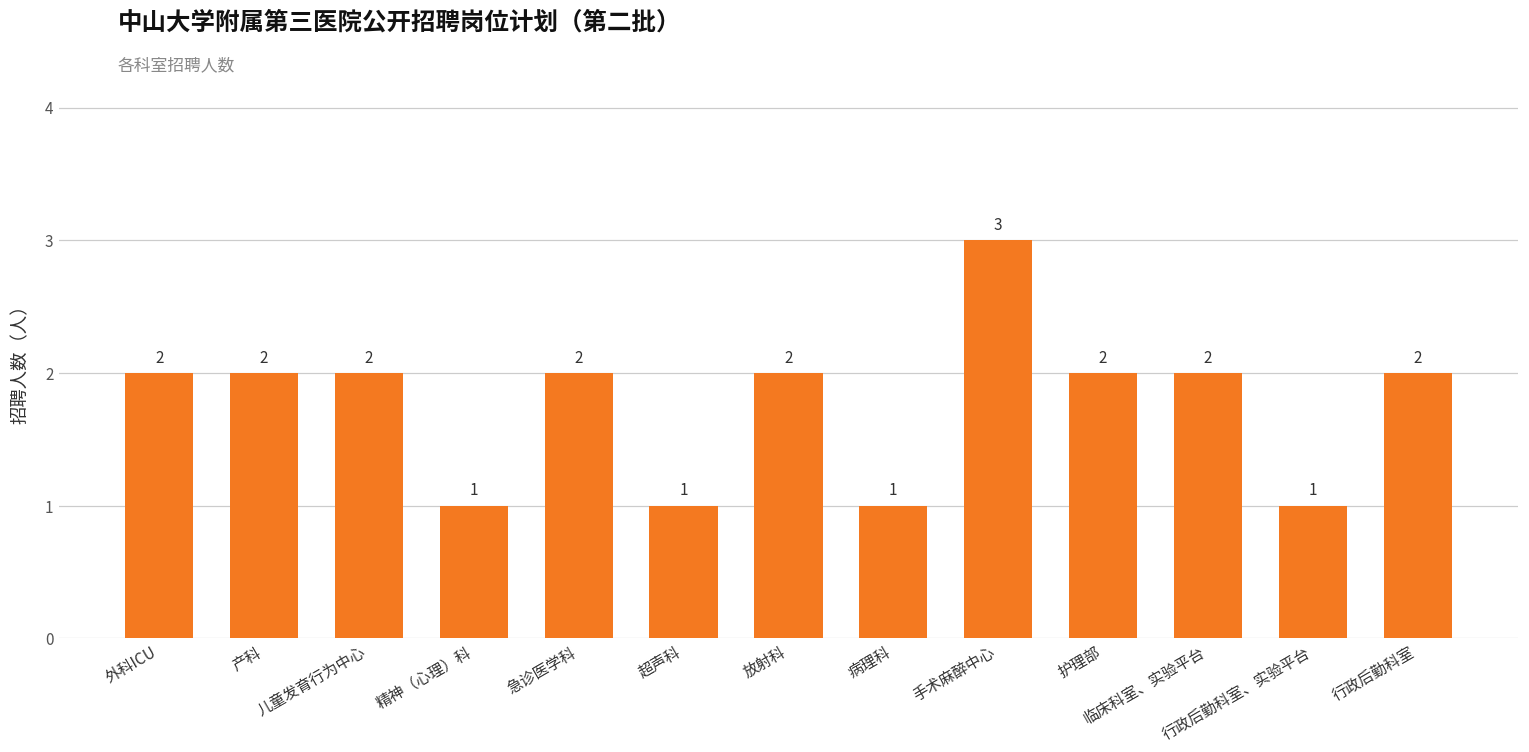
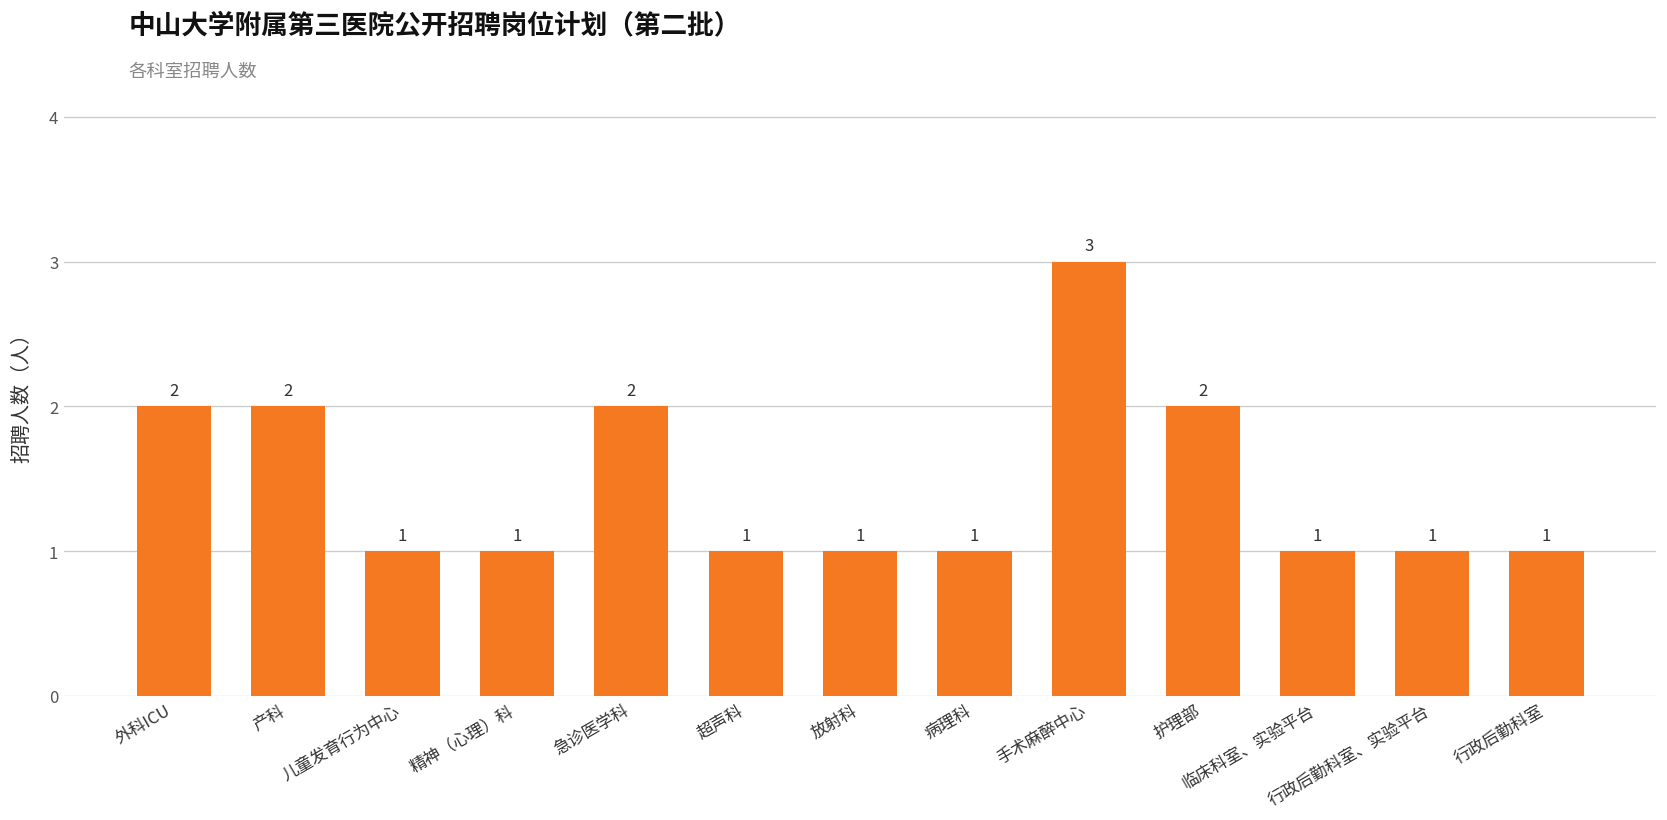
儿童发育行为中心: 2 -> 1
放射科: 2 -> 1
临床科室、实验平台: 2 -> 1
行政后勤科室: 2 -> 1
